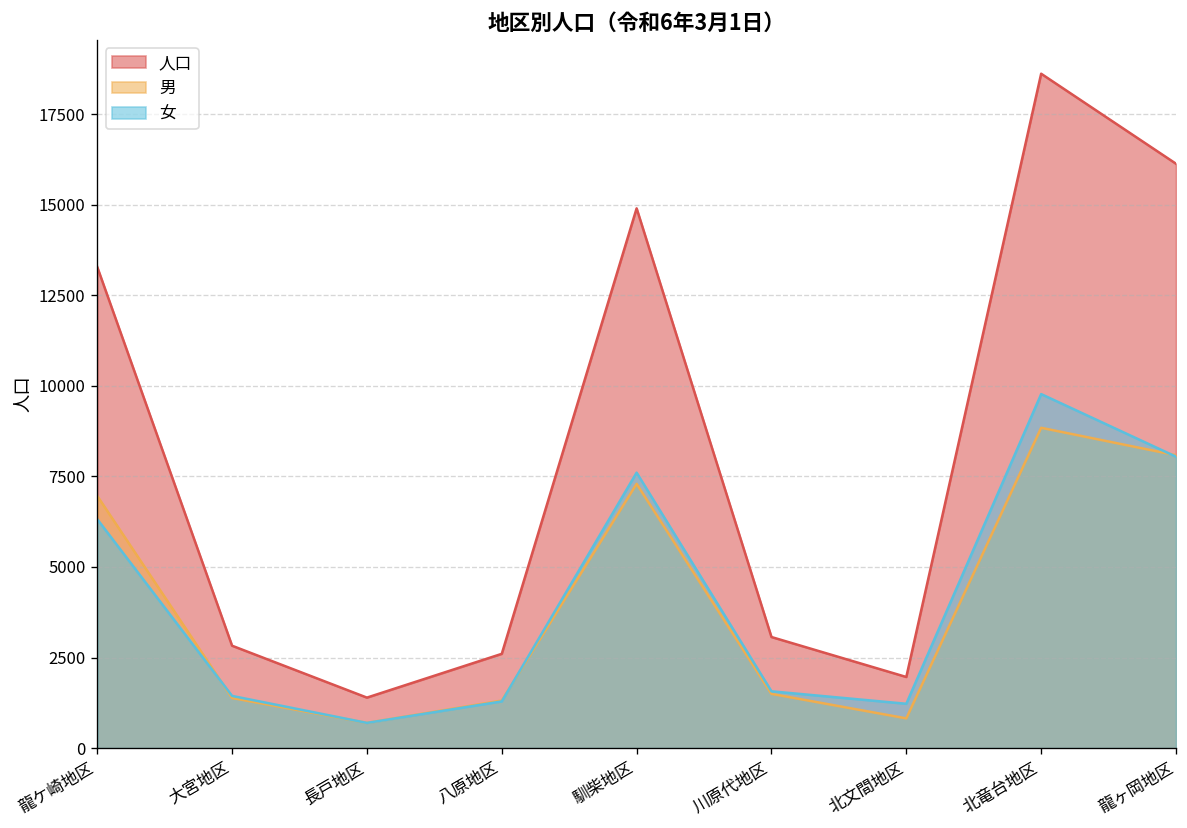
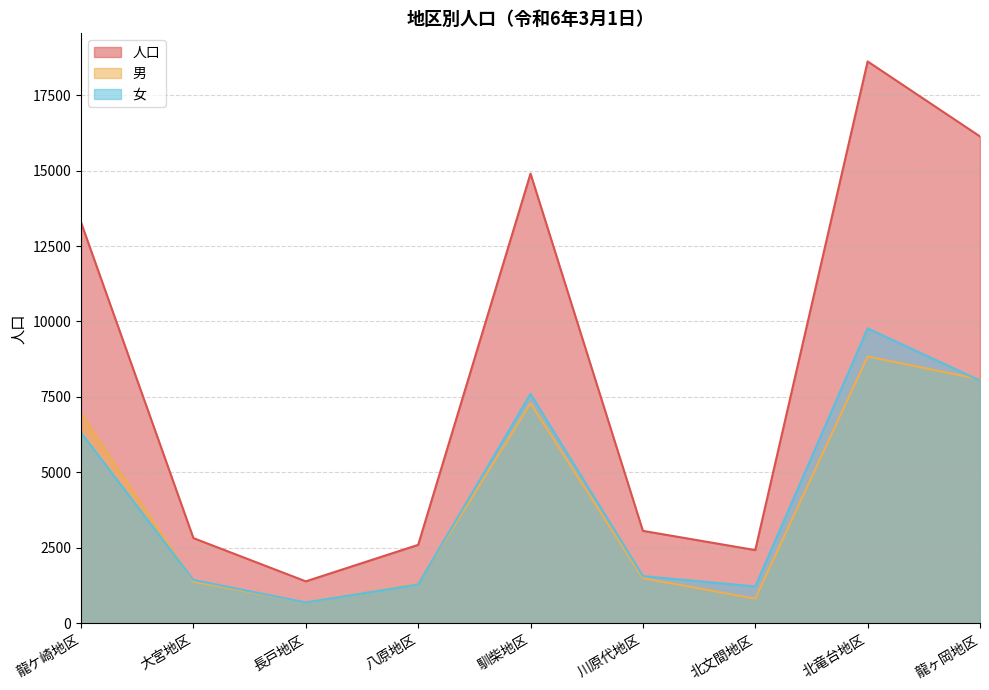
人口, 北文間地区: 2000 -> 2400
